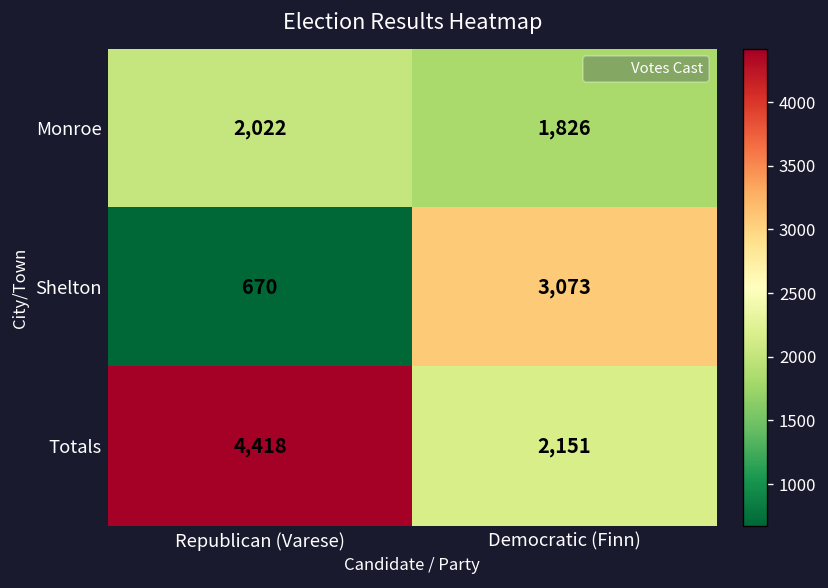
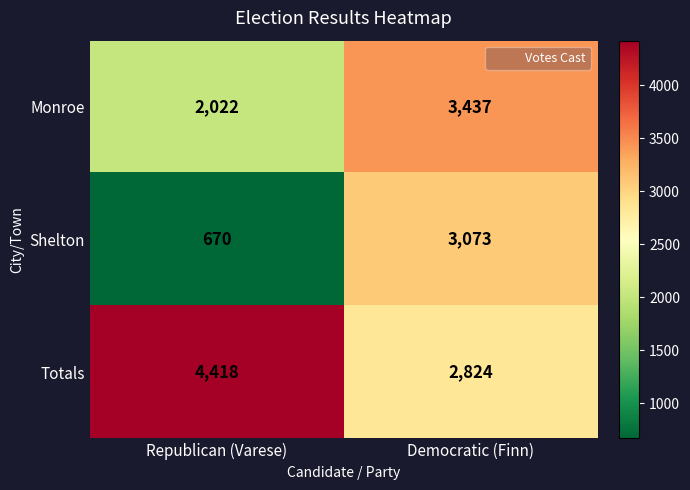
Monroe, Democratic (Finn): 1,826 -> 3,437
Totals, Democratic (Finn): 2,151 -> 2,824
